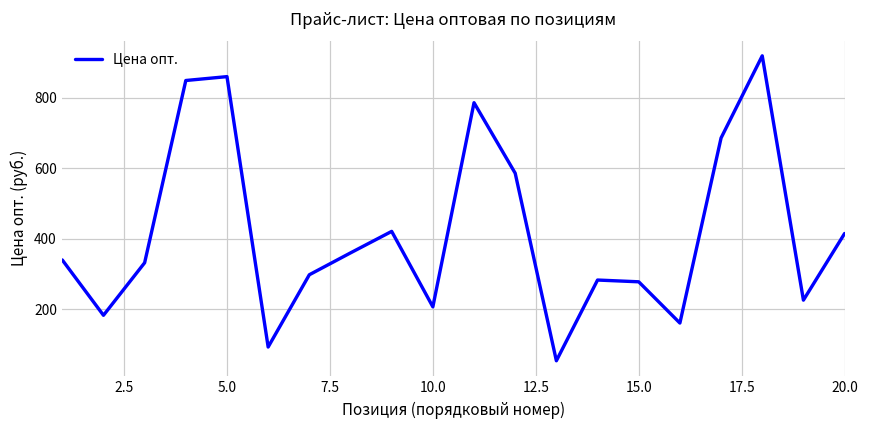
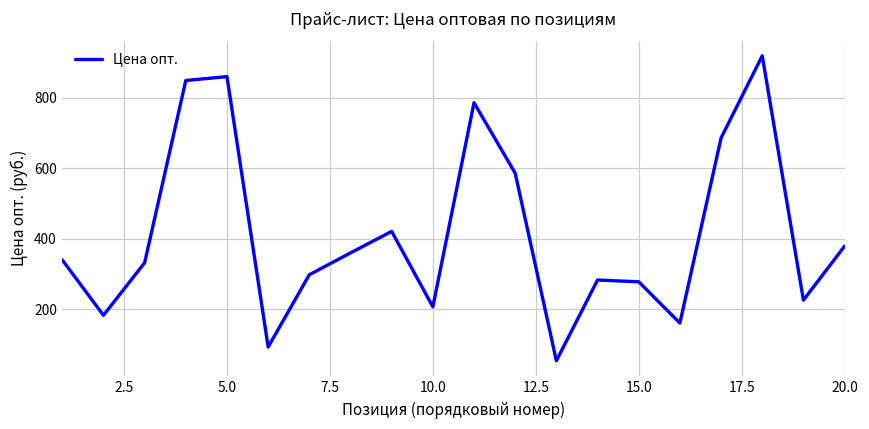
20.0: 420 -> 380
